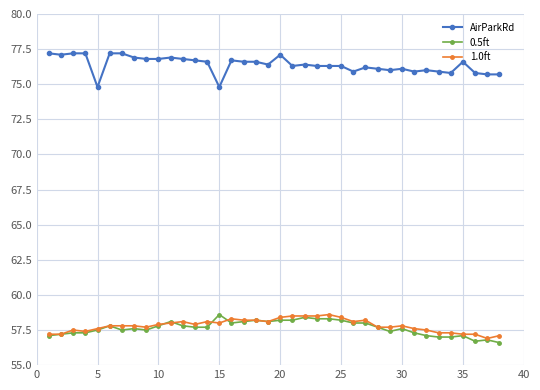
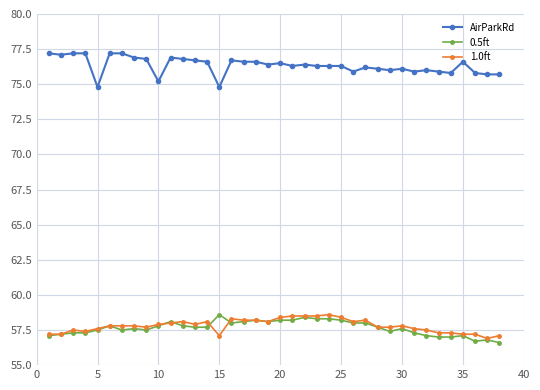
AirParkRd, 10: 76.8 -> 75.2
1.0ft, 15: 58.0 -> 57.1
AirParkRd, 20: 77.1 -> 76.5
